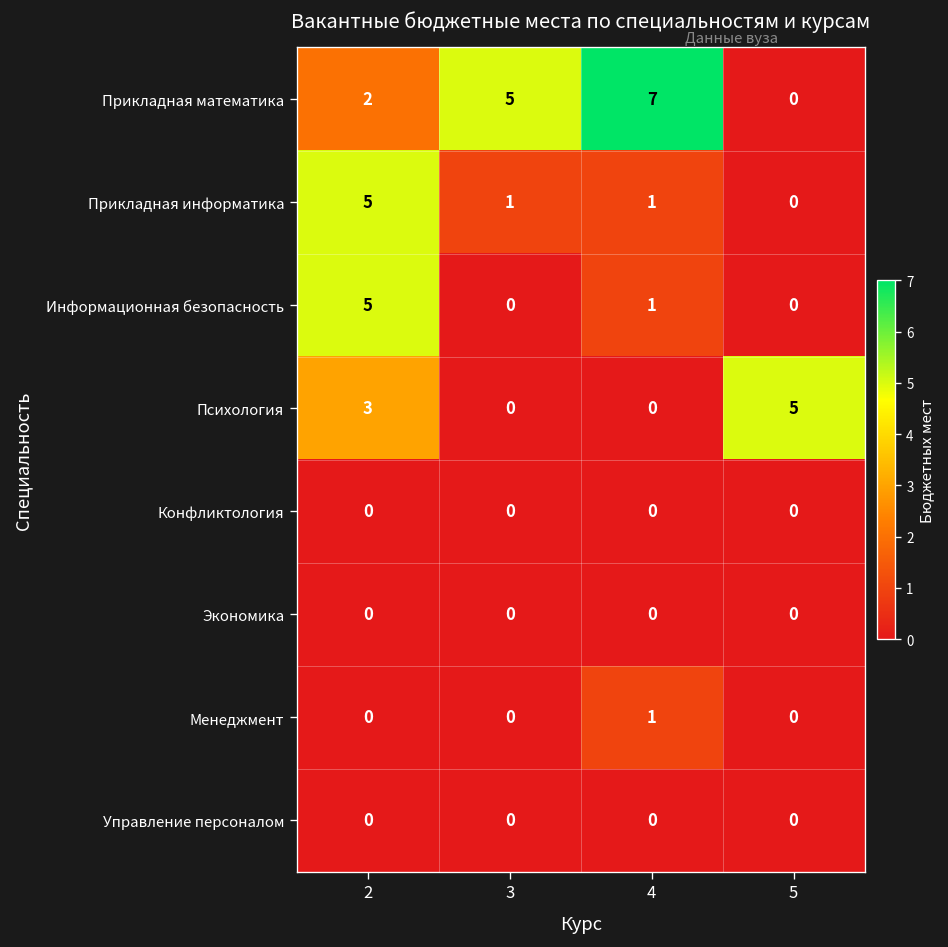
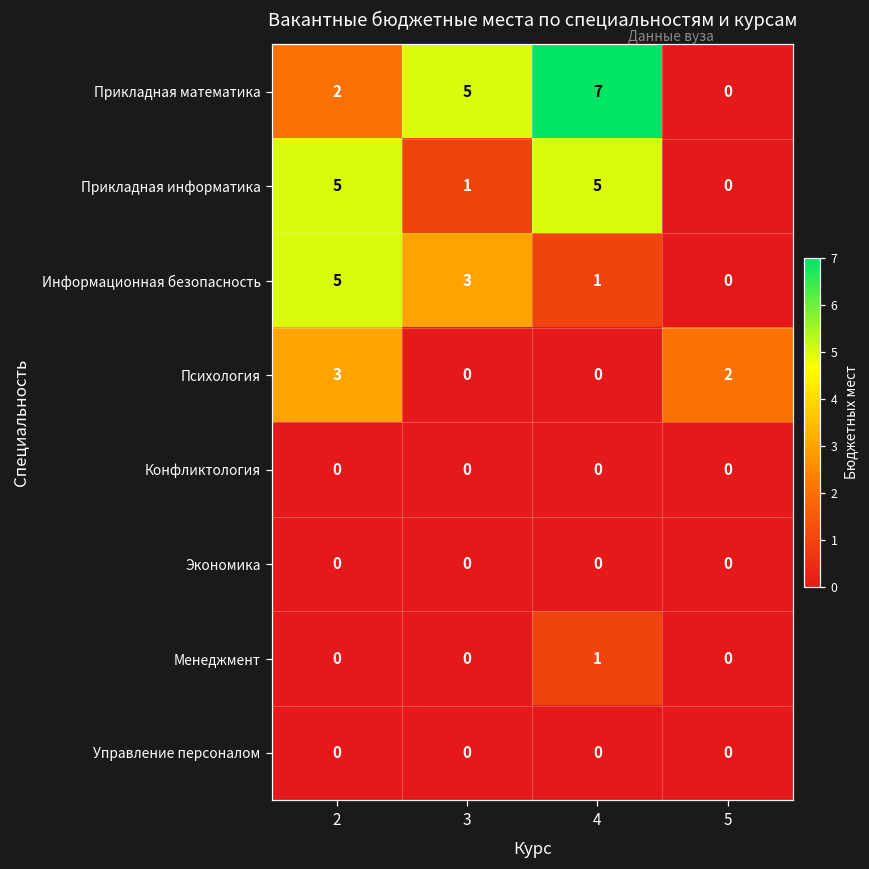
Прикладная информатика, 4: 1 -> 5
Информационная безопасность, 3: 0 -> 3
Психология, 5: 5 -> 2
